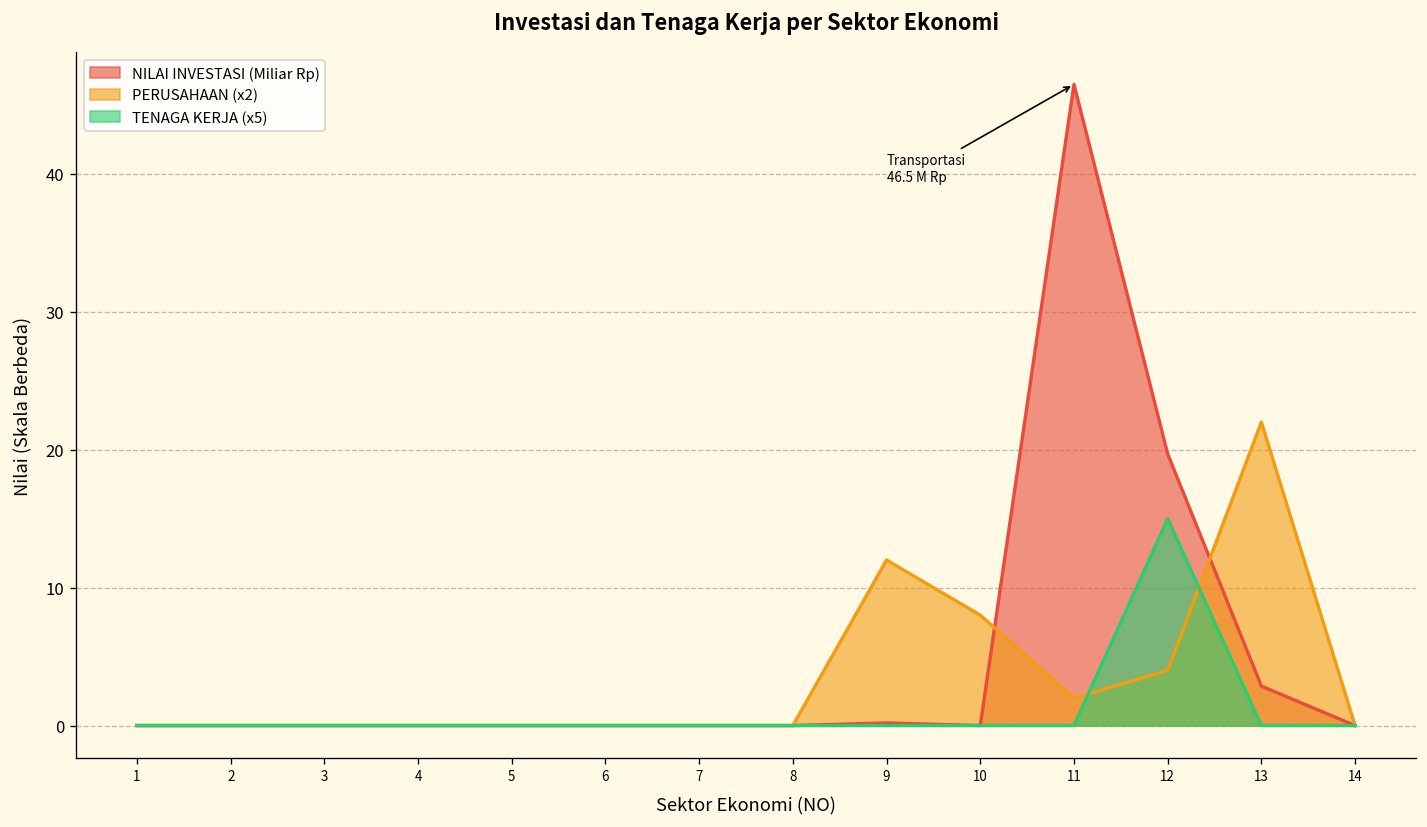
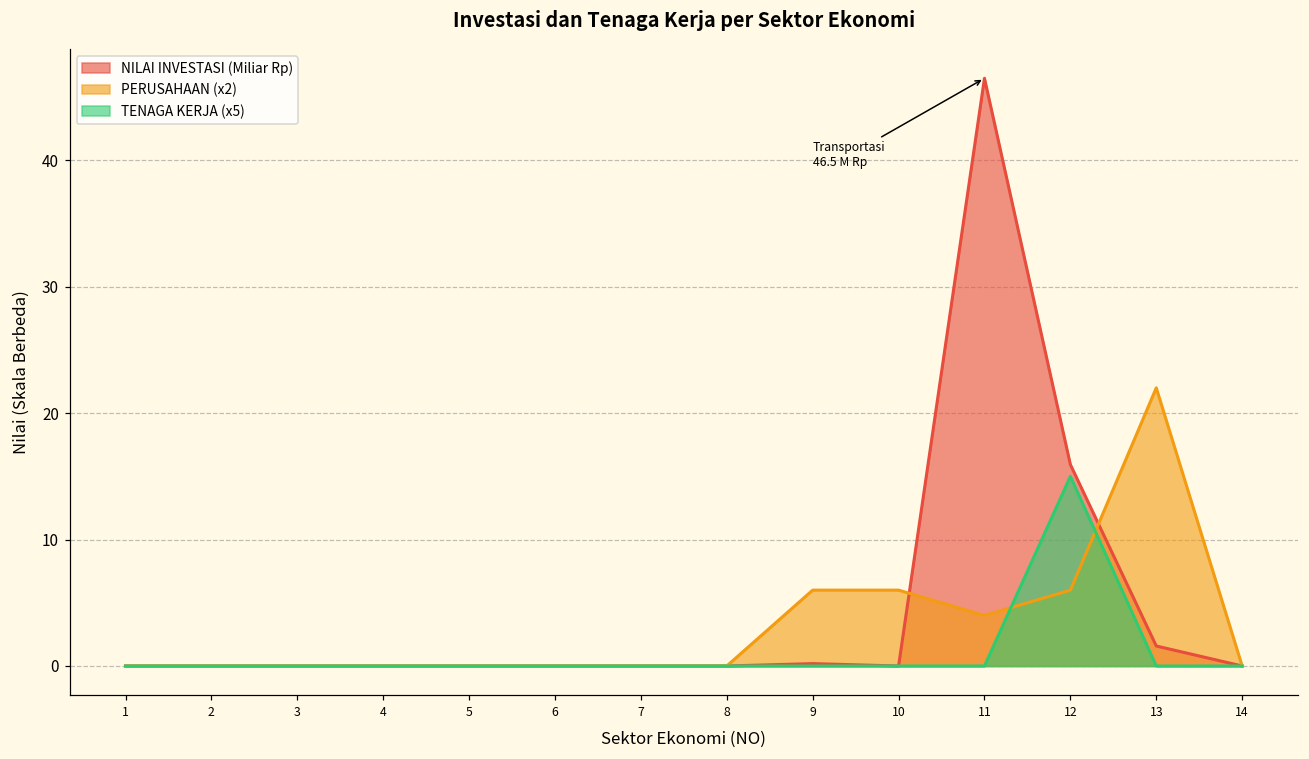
PERUSAHAAN (x2), 9: 12.0 -> 6.0
PERUSAHAAN (x2), 10: 8.0 -> 6.0
PERUSAHAAN (x2), 11: 2.0 -> 4.0
NILAI INVESTASI (Miliar Rp), 12: 19.7 -> 15.9
PERUSAHAAN (x2), 12: 4.0 -> 6.0
NILAI INVESTASI (Miliar Rp), 13: 2.9 -> 1.6
